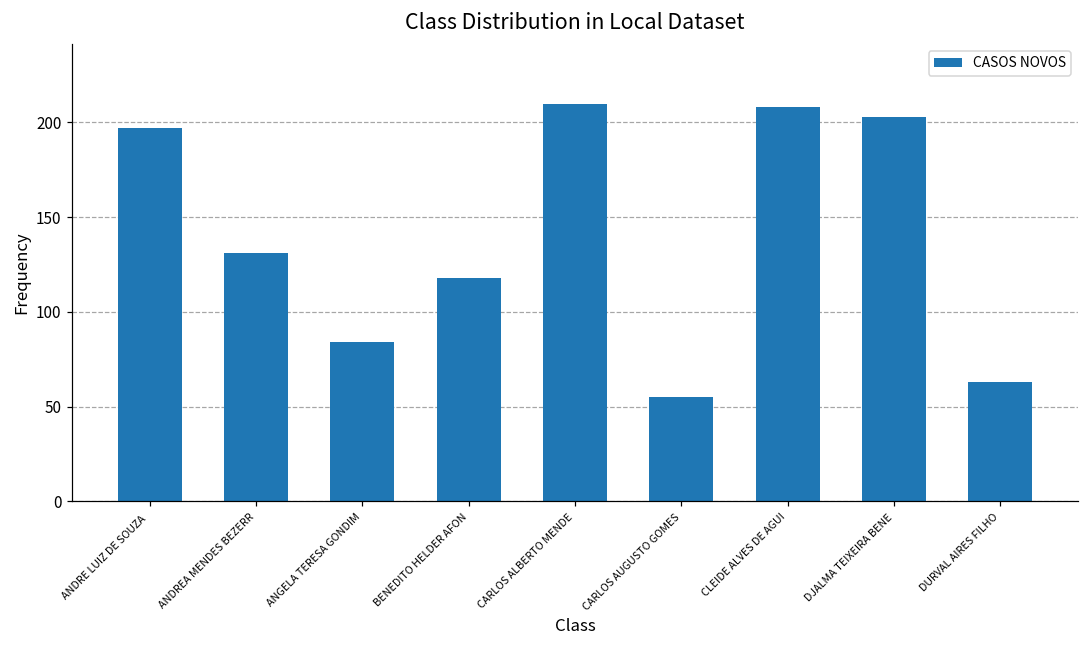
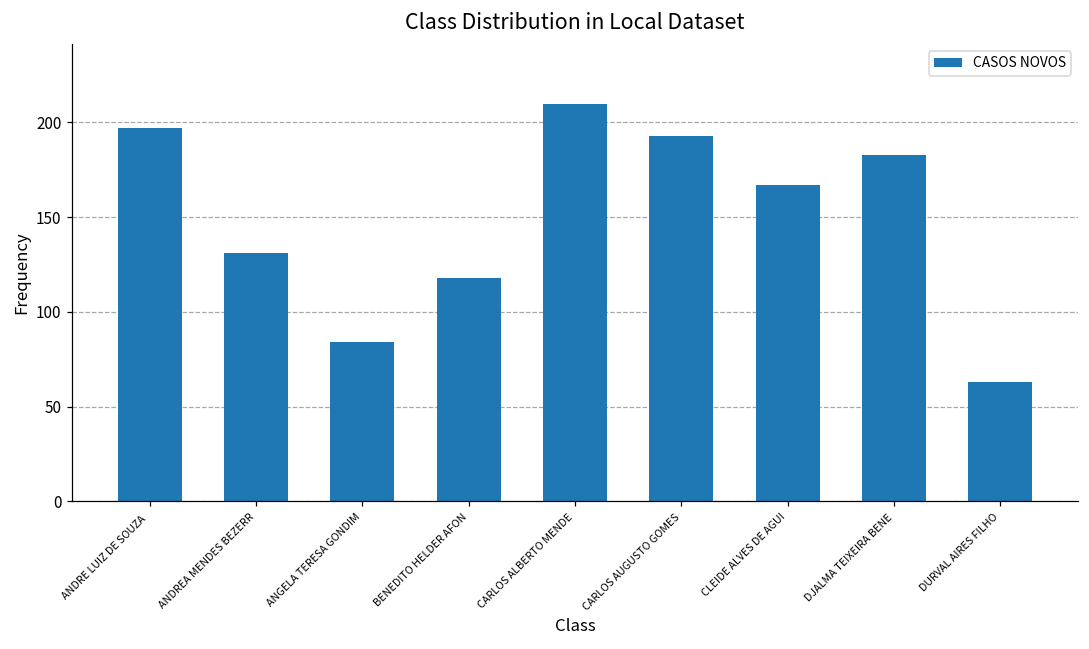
CARLOS AUGUSTO GOMES: 55 -> 193
CLEIDE ALVES DE AGUI: 208 -> 167
DJALMA TEIXEIRA BENE: 203 -> 183
